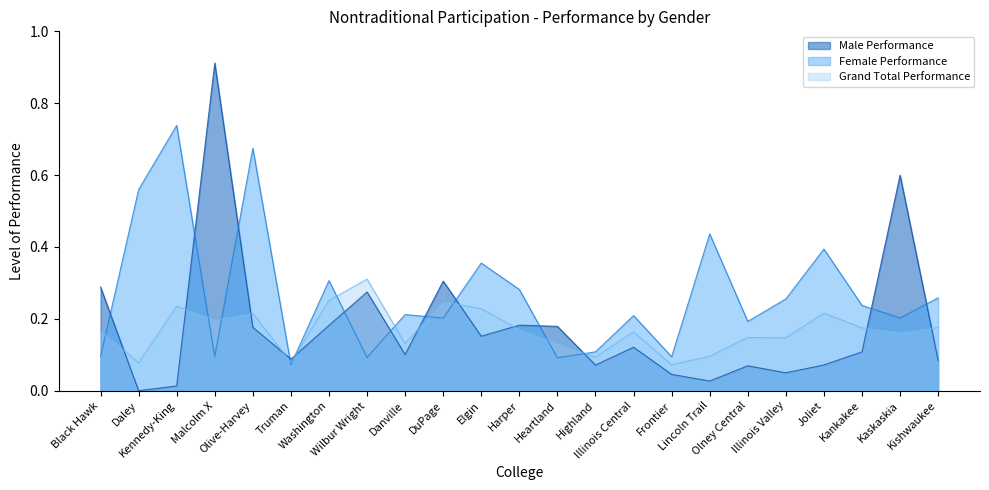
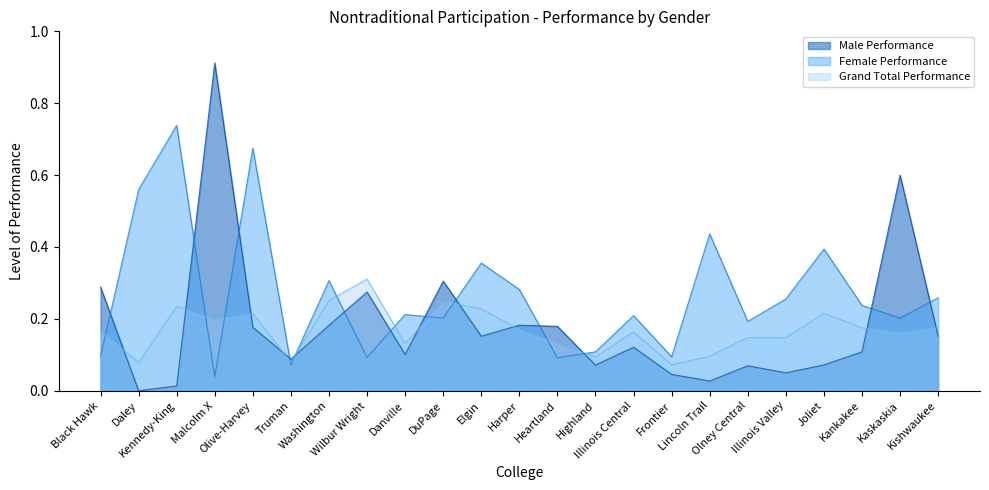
Female Performance, Malcolm X: 0.10 -> 0.04
Male Performance, Kishwaukee: 0.08 -> 0.15
